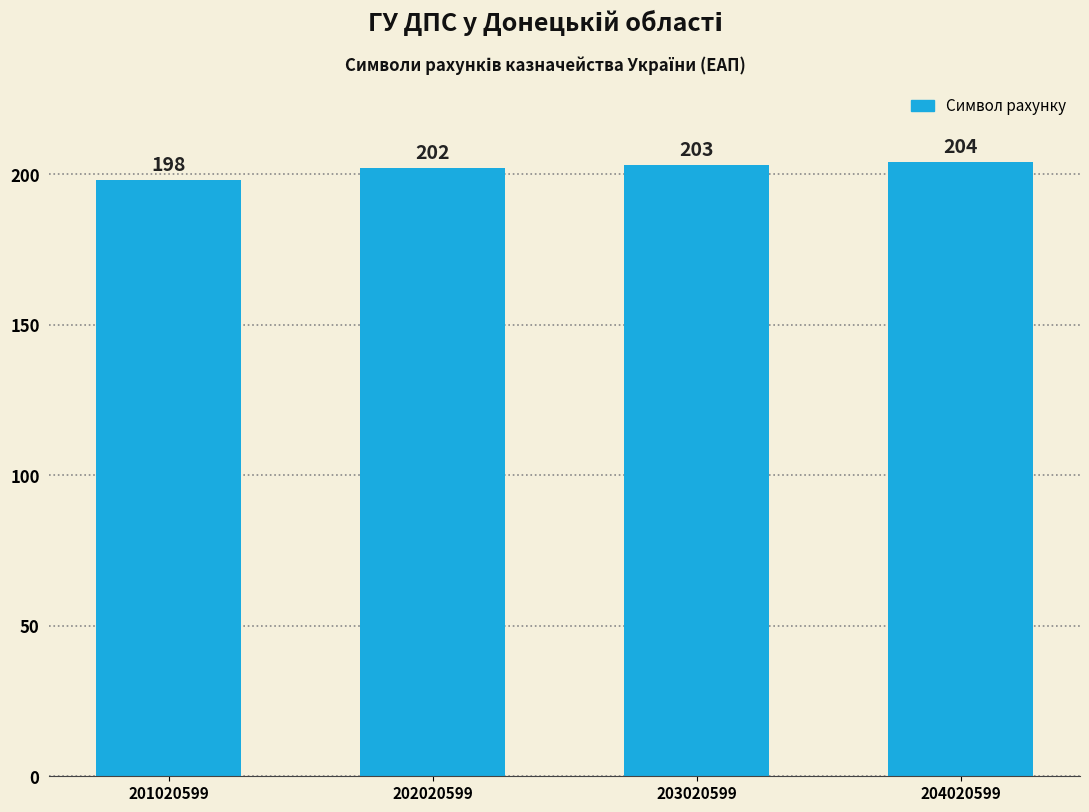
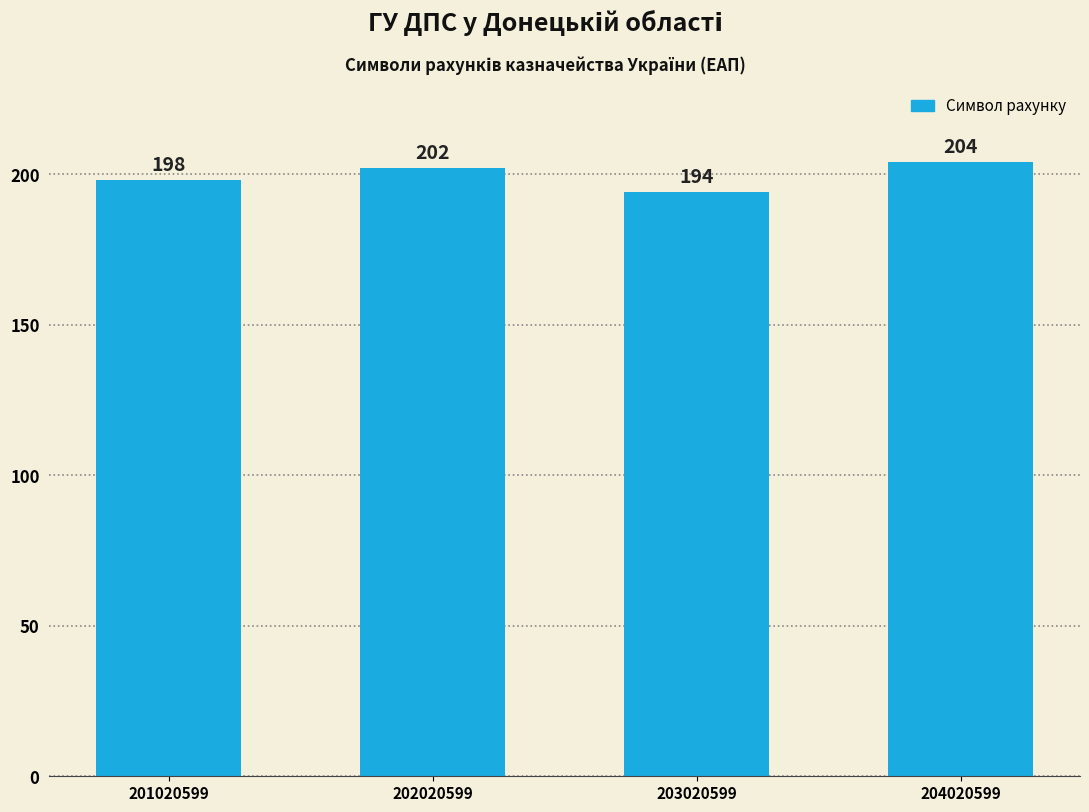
203020599: 203 -> 194
